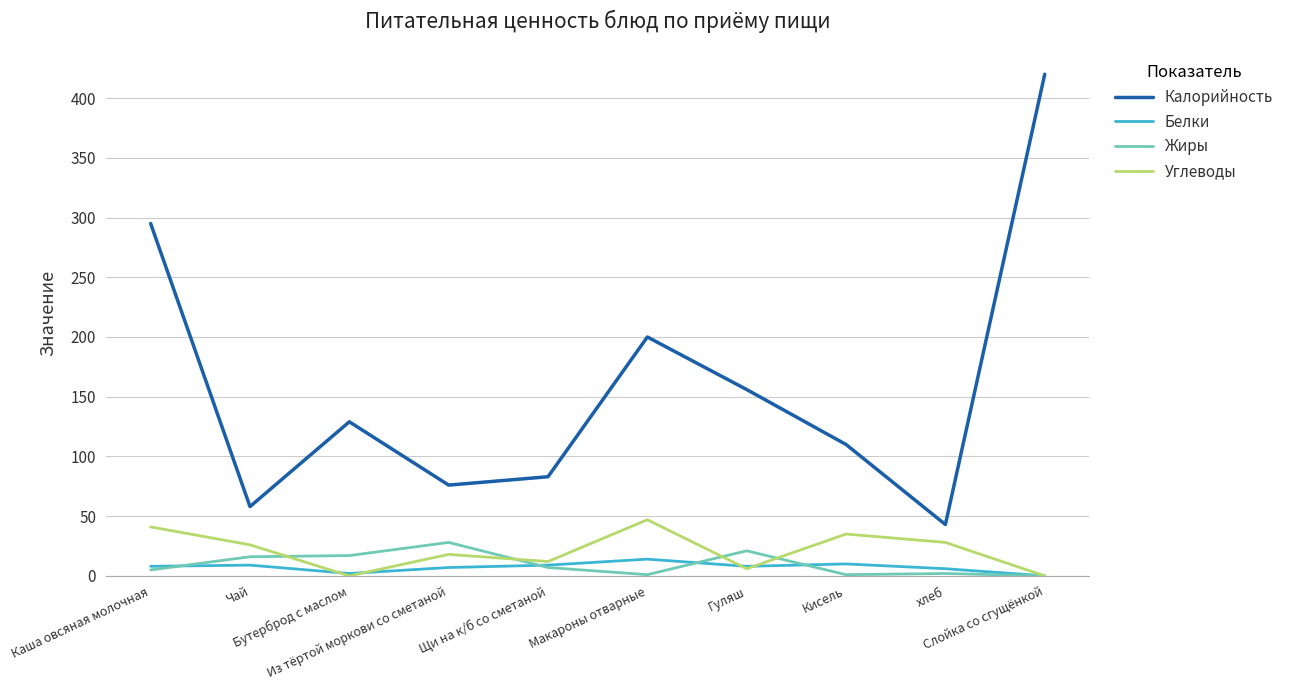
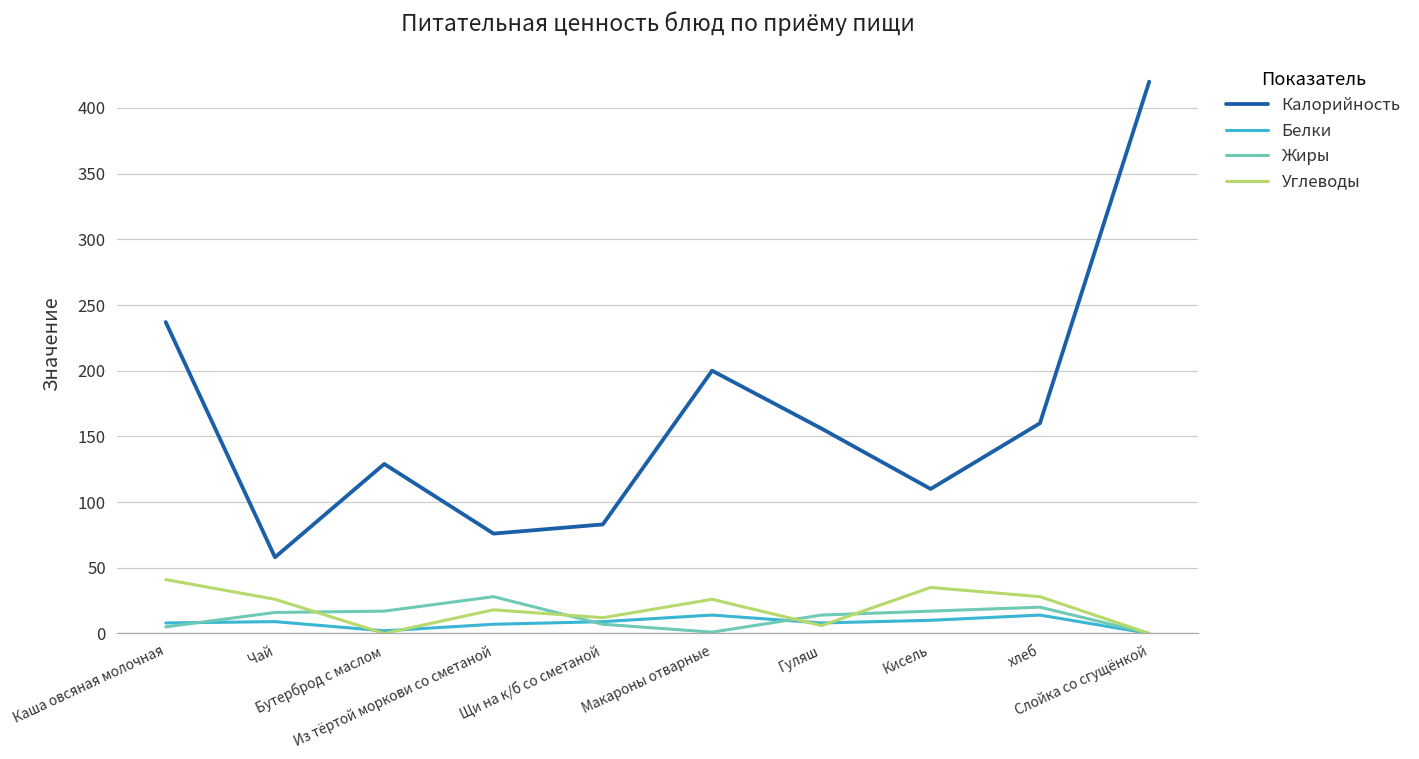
Калорийность, Каша овсяная молочная: 295 -> 237
Углеводы, Макароны отварные: 47 -> 26
Жиры, Гуляш: 21 -> 14
Жиры, Кисель: 1 -> 17
Калорийность, хлеб: 43 -> 160
Белки, хлеб: 6 -> 14
Жиры, хлеб: 2 -> 20
